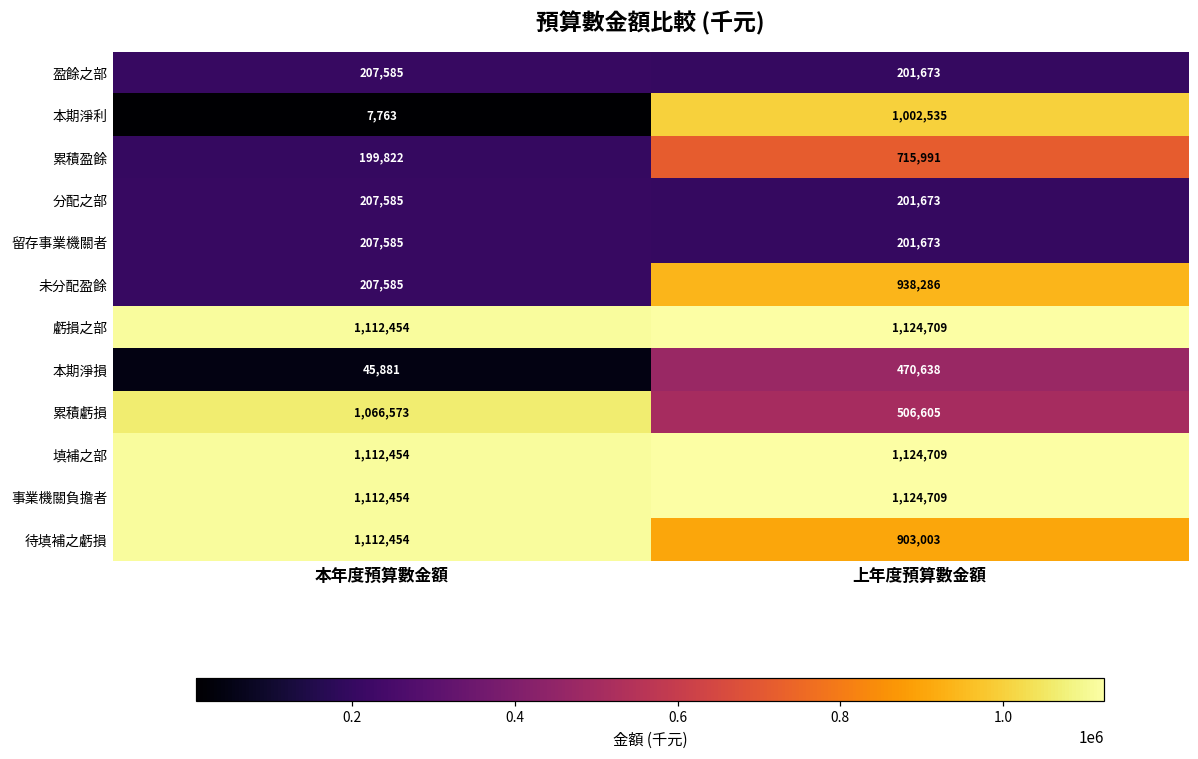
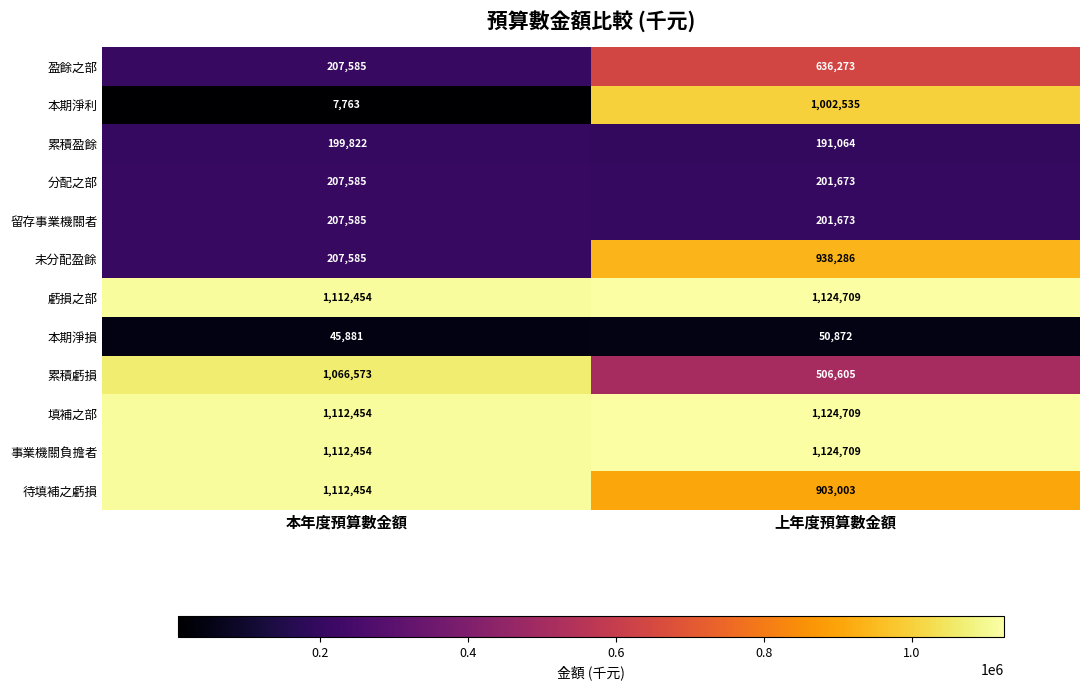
盈餘之部, 上年度預算數金額: 201,673 -> 636,273
累積盈餘, 上年度預算數金額: 715,991 -> 191,064
本期淨損, 上年度預算數金額: 470,638 -> 50,872
